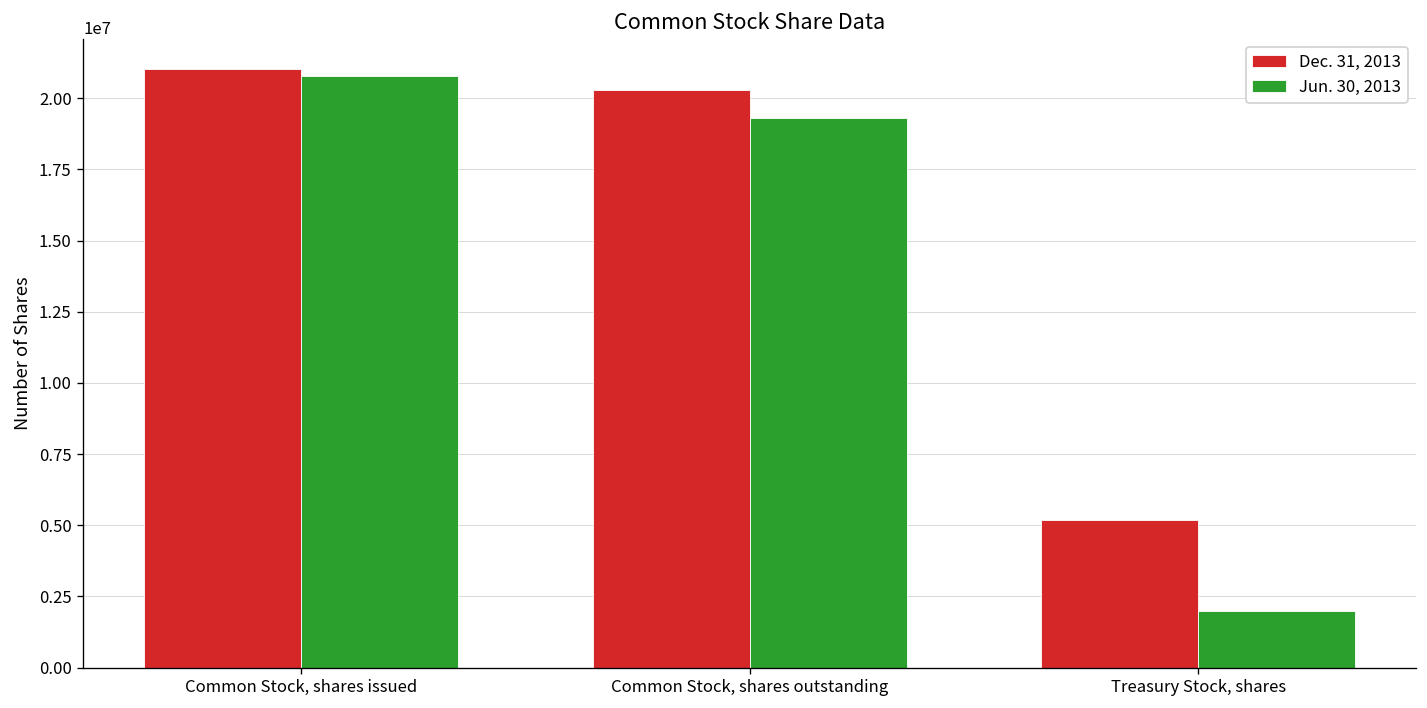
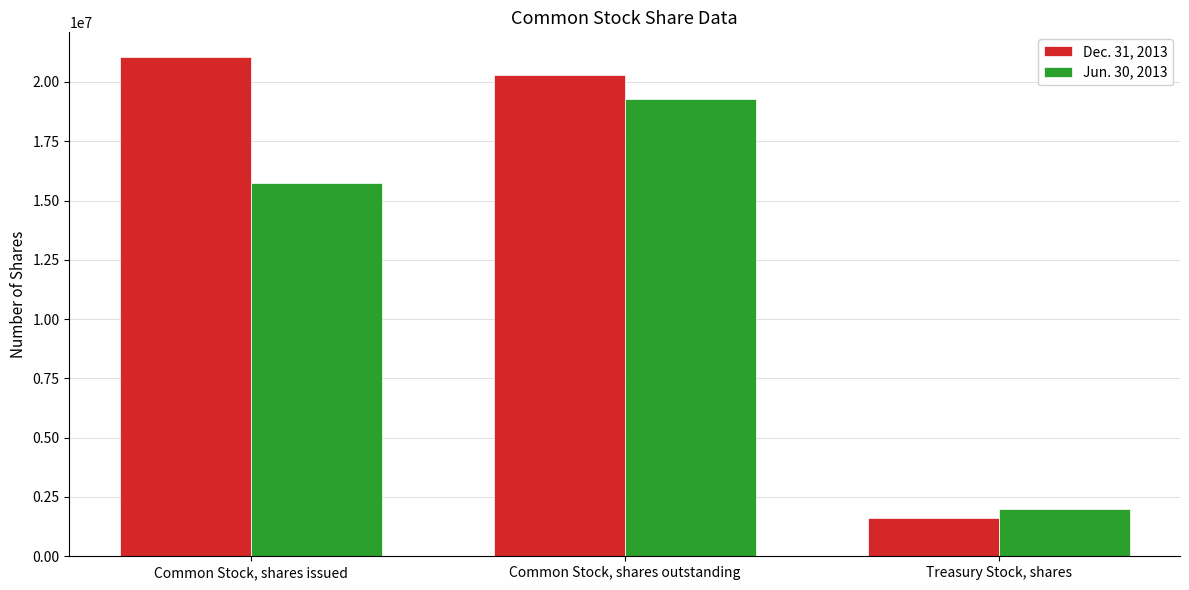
Jun. 30, 2013, Common Stock, shares issued: 20800000 -> 15700000
Dec. 31, 2013, Treasury Stock, shares: 5200000 -> 1600000
